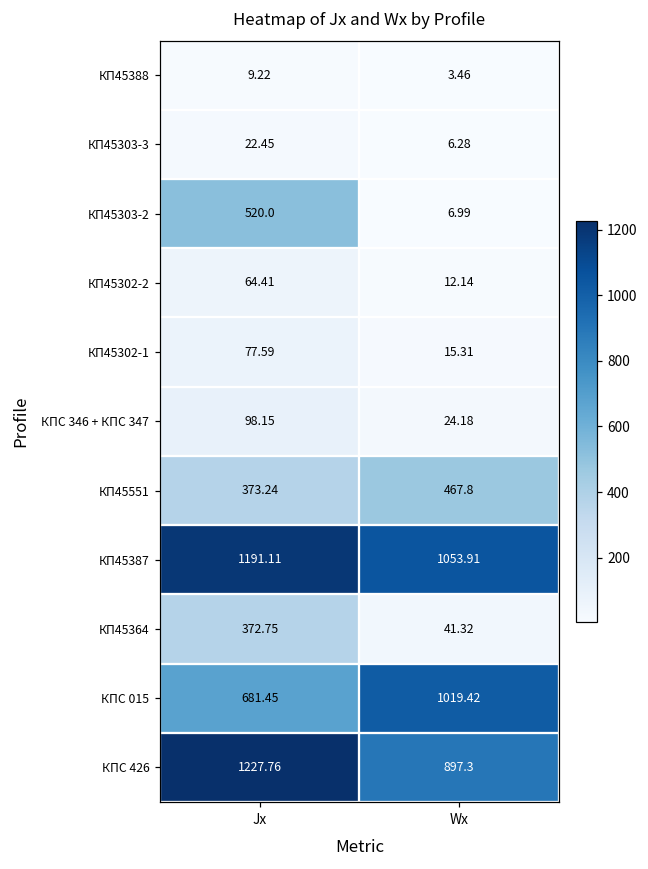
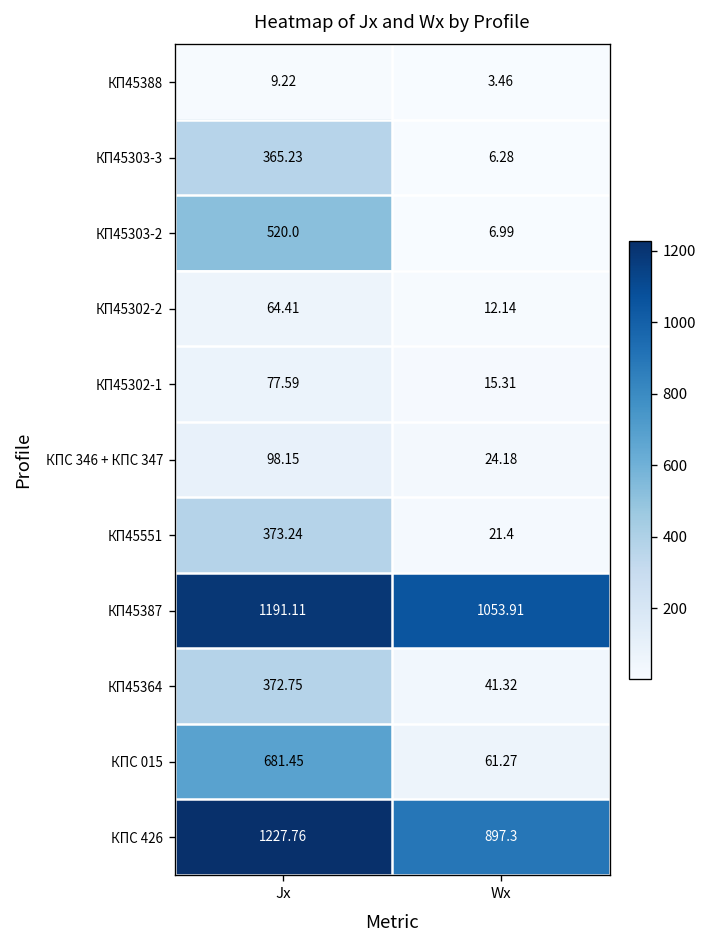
КП45303-3, Jx: 22.45 -> 365.23
КП45551, Wx: 467.8 -> 21.4
КПС 015, Wx: 1019.42 -> 61.27
